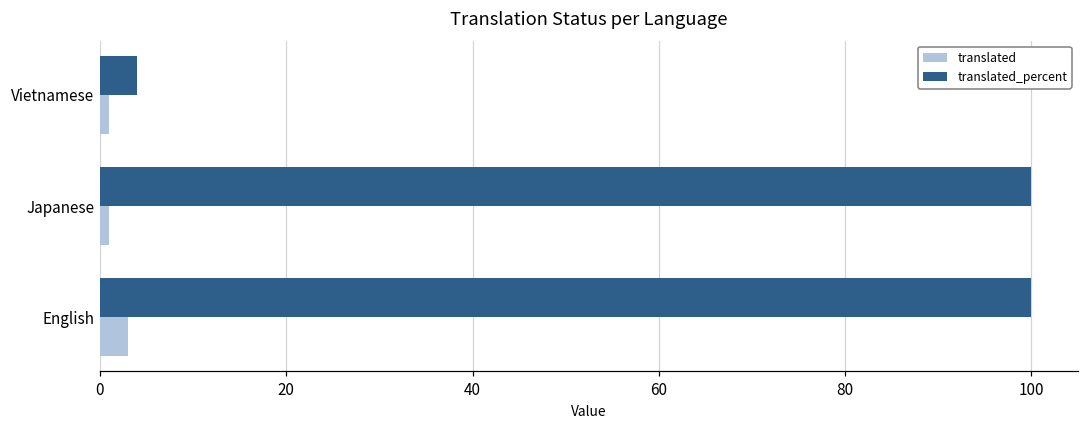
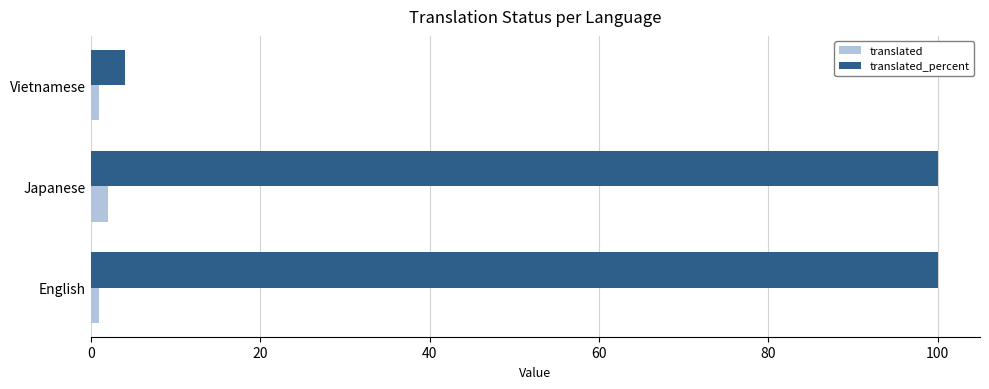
translated, Japanese: 1 -> 2
translated, English: 3 -> 1
